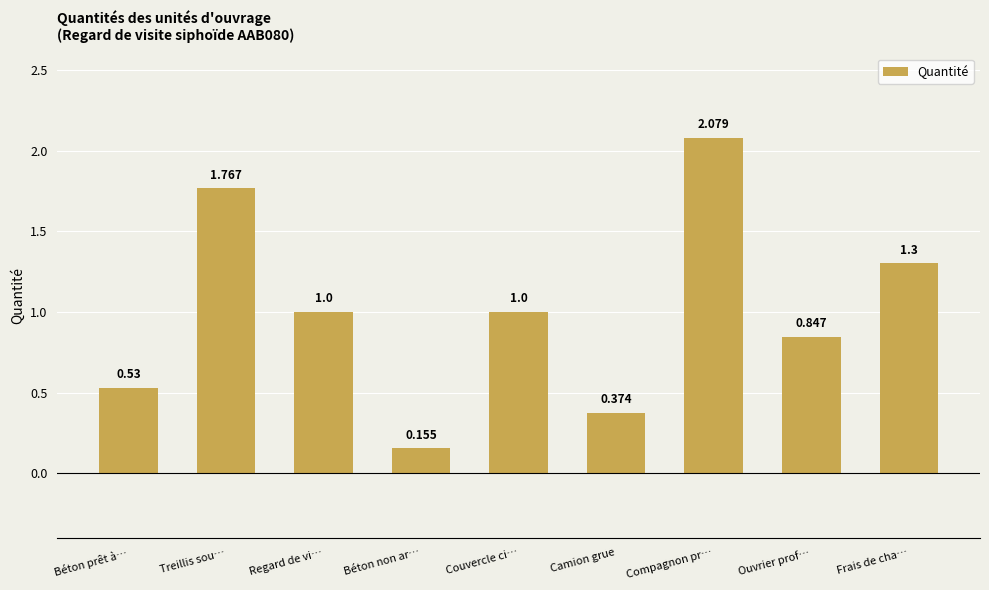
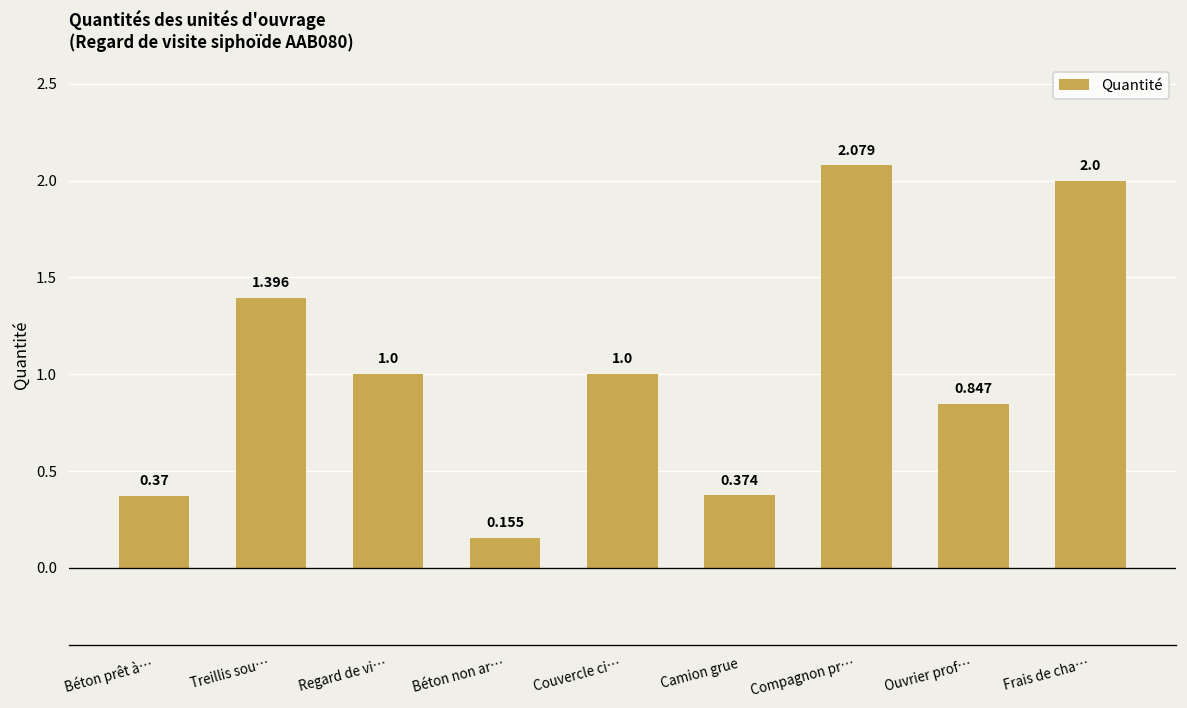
Béton prêt à…: 0.53 -> 0.37
Treillis sou…: 1.767 -> 1.396
Frais de cha…: 1.3 -> 2.0
